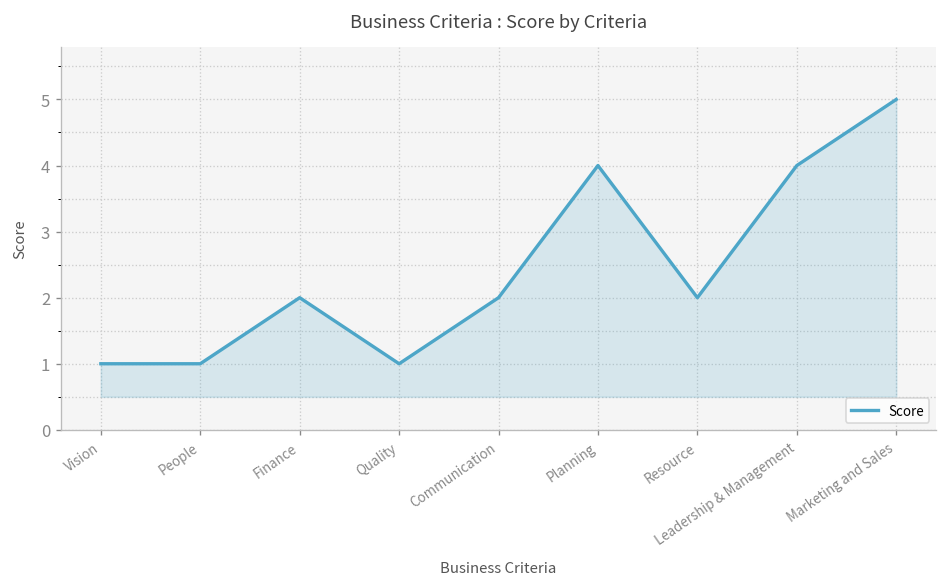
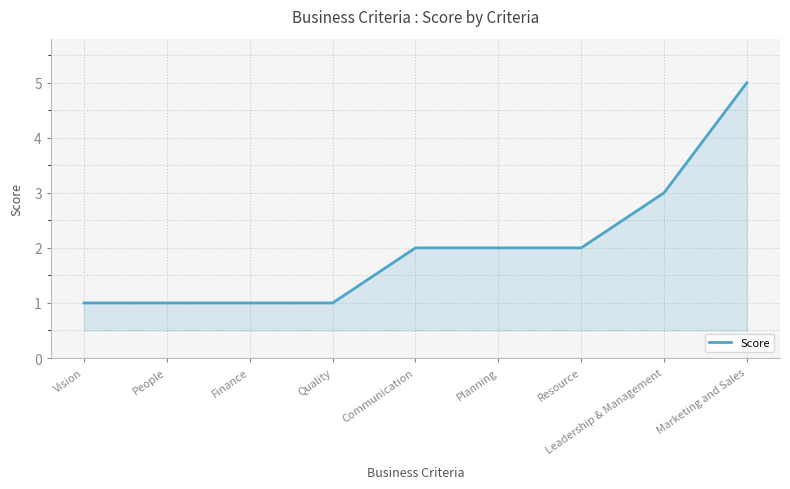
Finance: 2 -> 1
Planning: 4 -> 2
Leadership & Management: 4 -> 3
